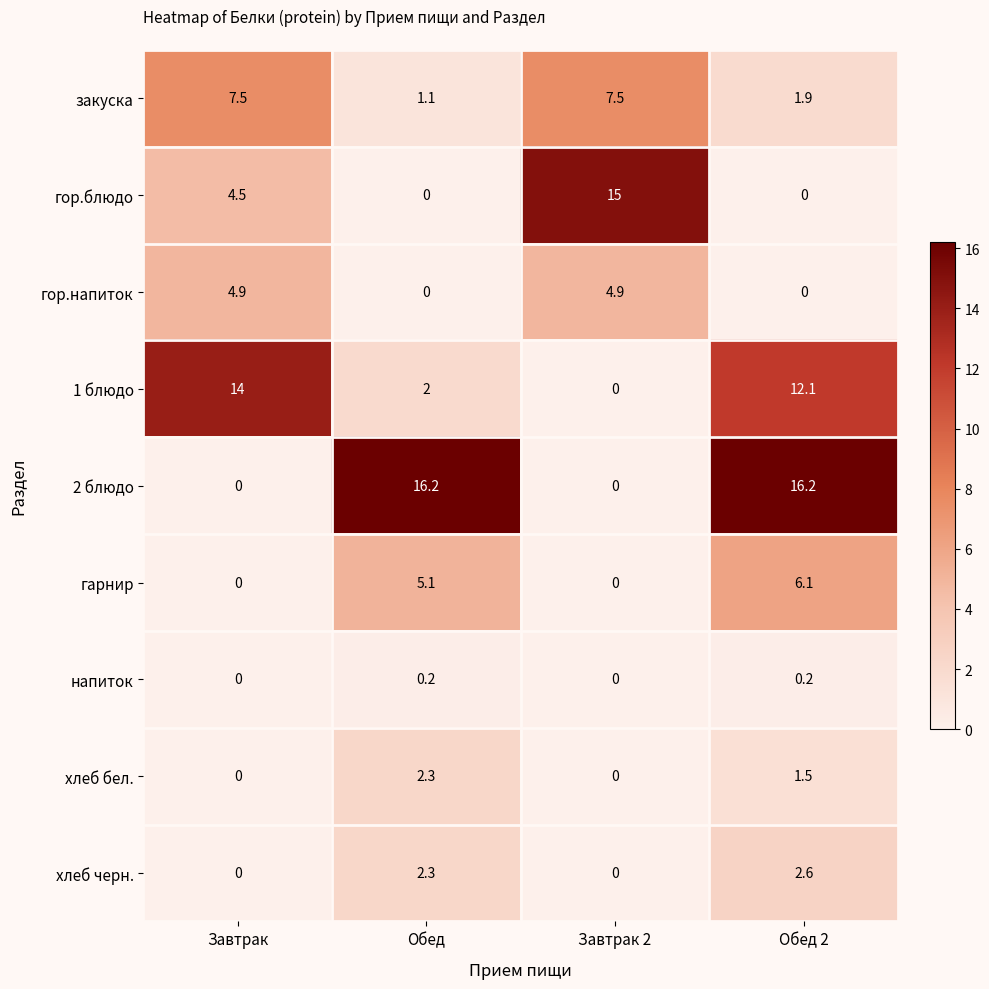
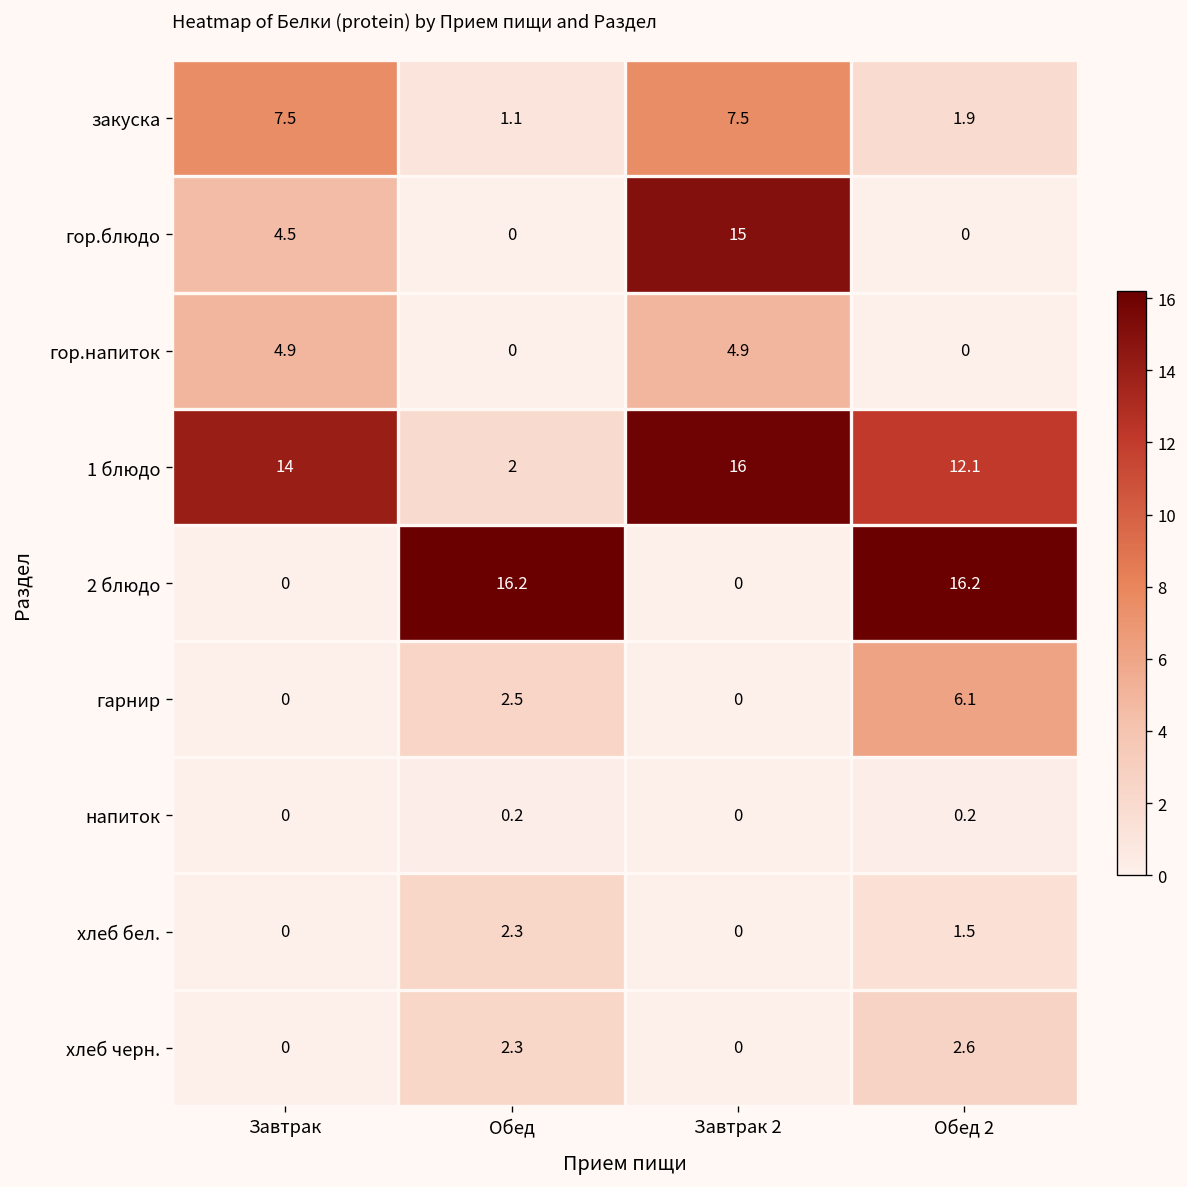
1 блюдо, Завтрак 2: 0 -> 16
гарнир, Обед: 5.1 -> 2.5
